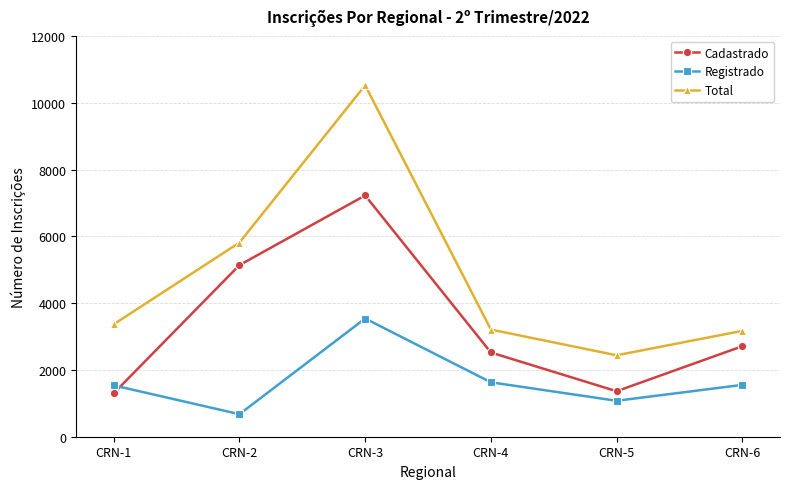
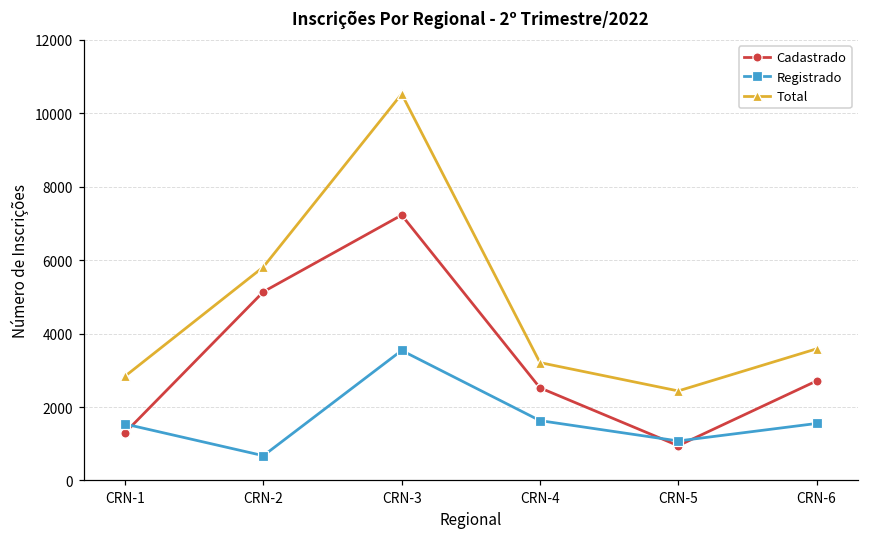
Total, CRN-1: 3400 -> 2800
Cadastrado, CRN-5: 1400 -> 900
Total, CRN-6: 3200 -> 3600
